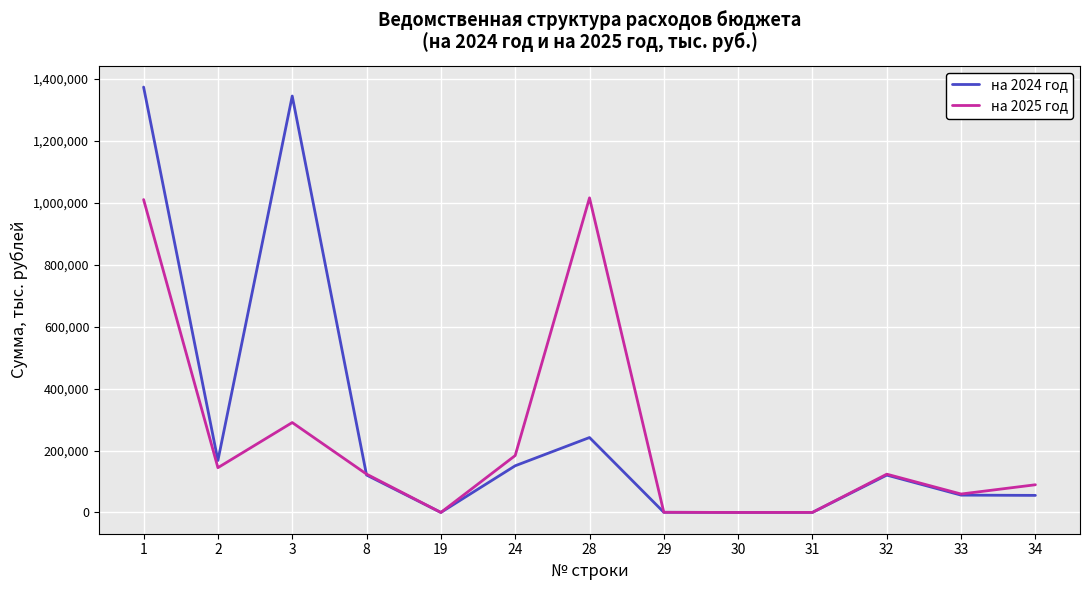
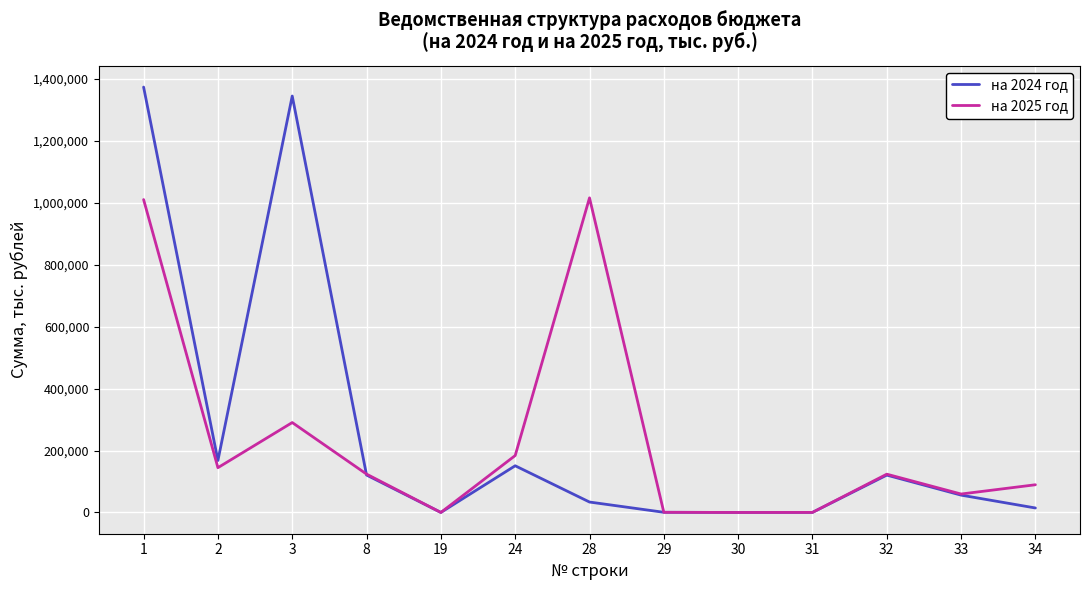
на 2024 год, 28: 240,000 -> 30,000
на 2024 год, 34: 60,000 -> 10,000
